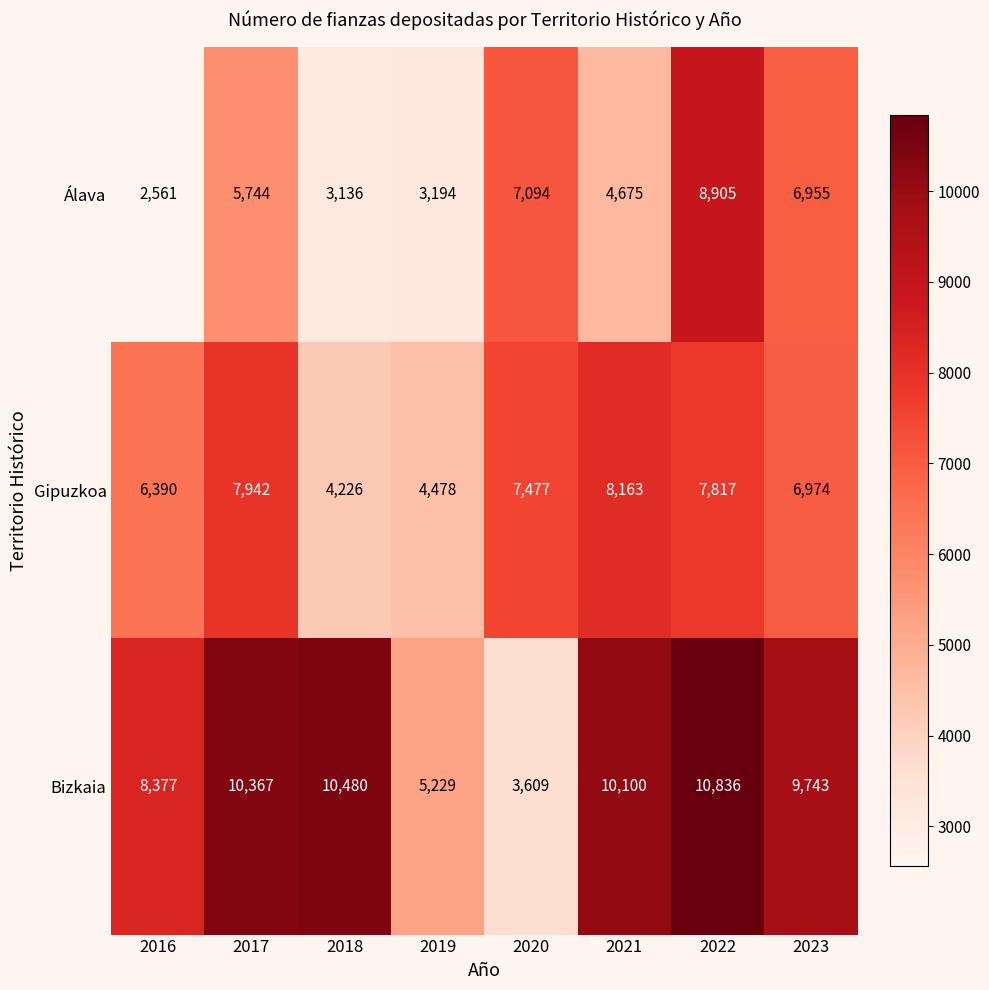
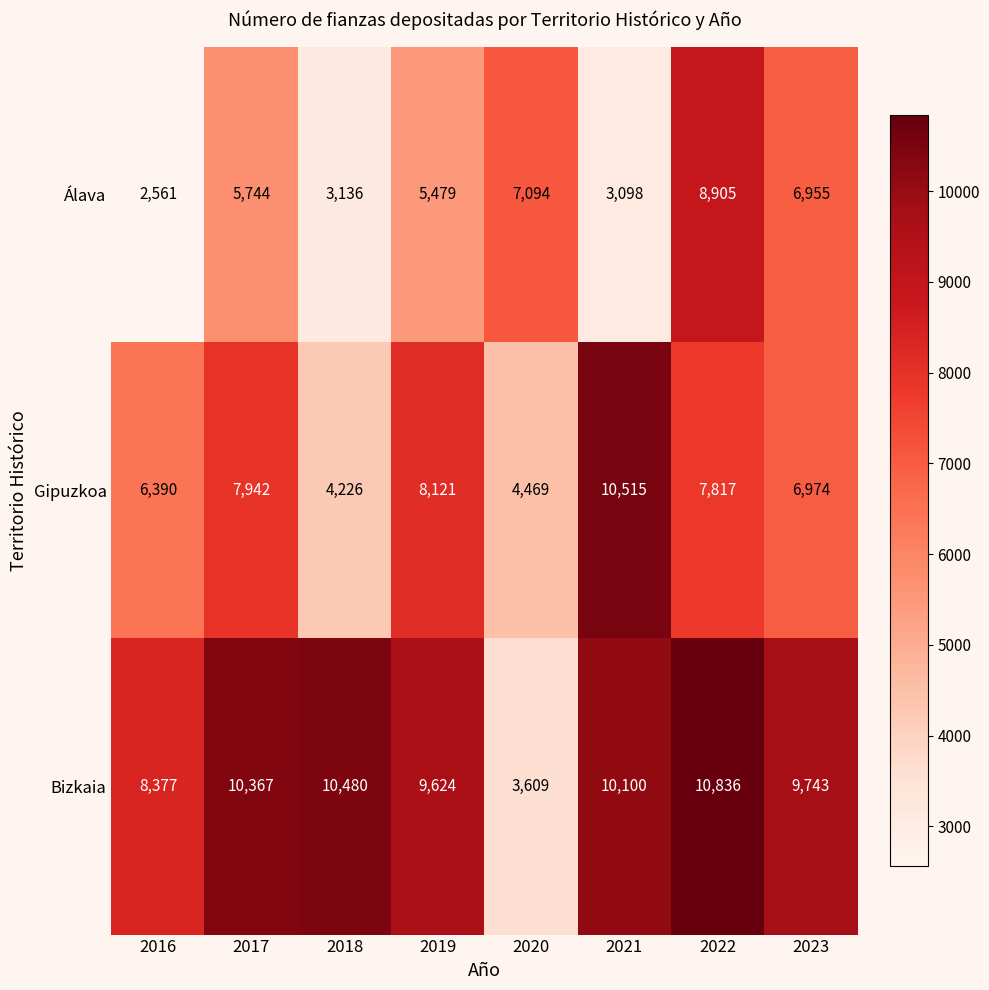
Álava, 2019: 3,194 -> 5,479
Álava, 2021: 4,675 -> 3,098
Gipuzkoa, 2019: 4,478 -> 8,121
Gipuzkoa, 2020: 7,477 -> 4,469
Gipuzkoa, 2021: 8,163 -> 10,515
Bizkaia, 2019: 5,229 -> 9,624
